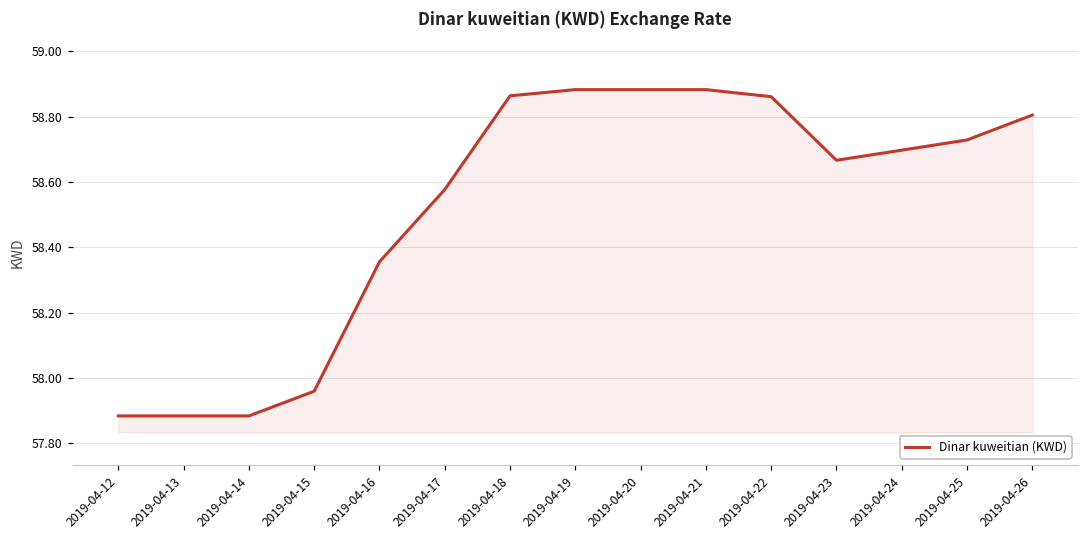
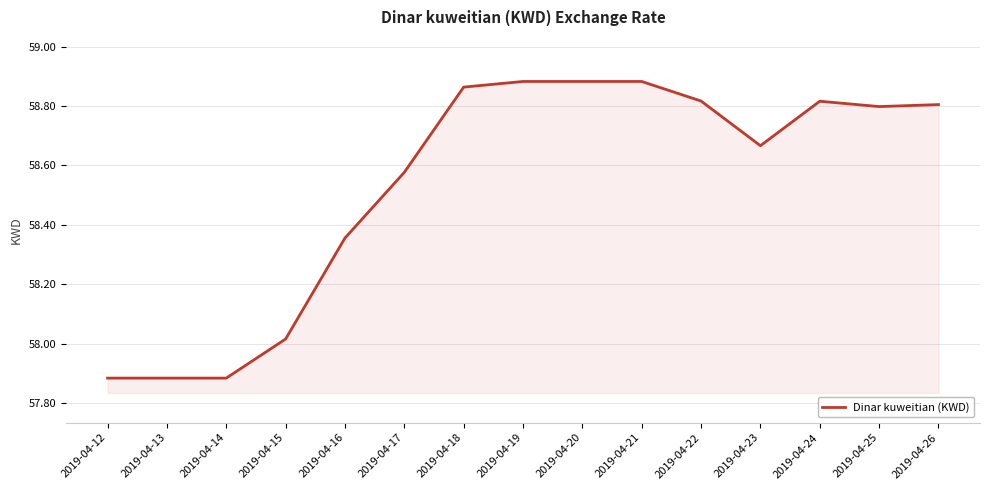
2019-04-15: 57.96 -> 58.02
2019-04-22: 58.86 -> 58.82
2019-04-24: 58.70 -> 58.82
2019-04-25: 58.73 -> 58.80
